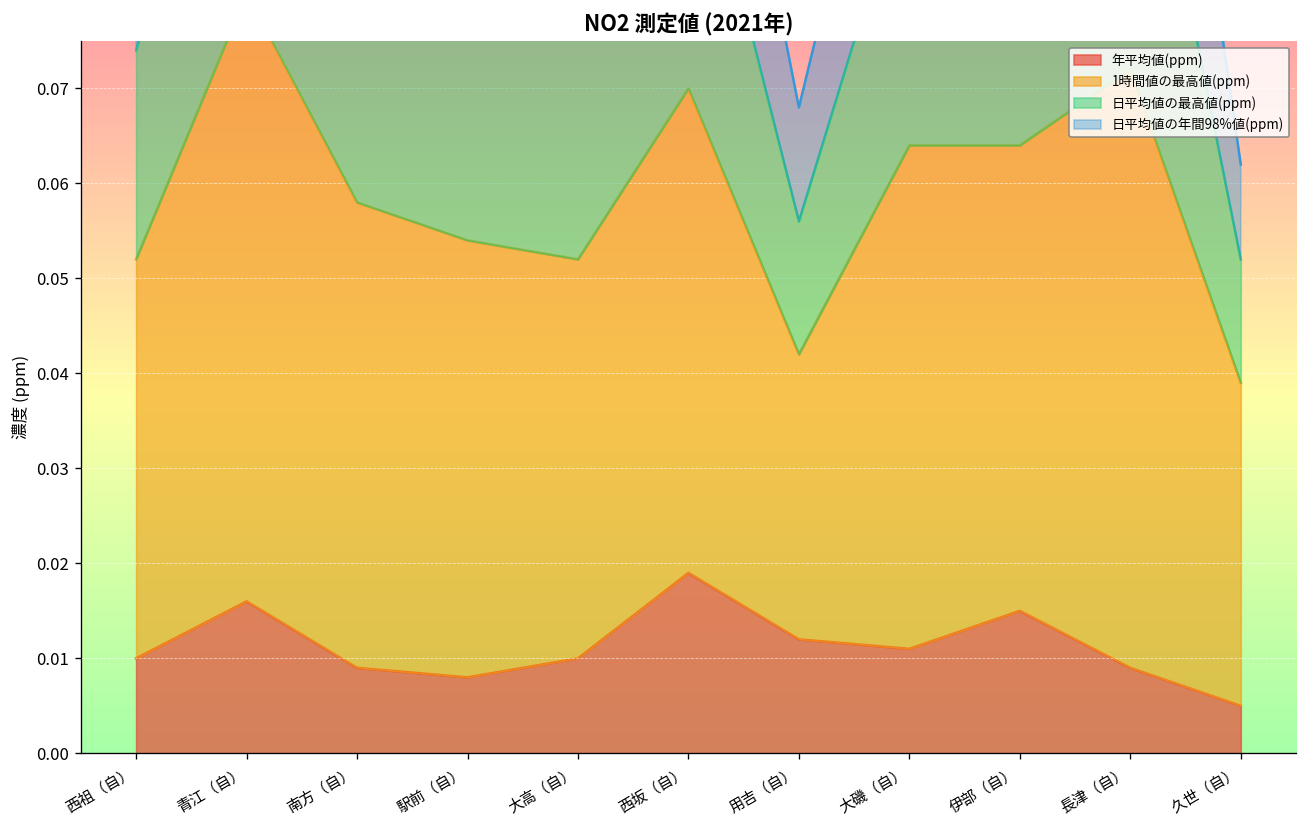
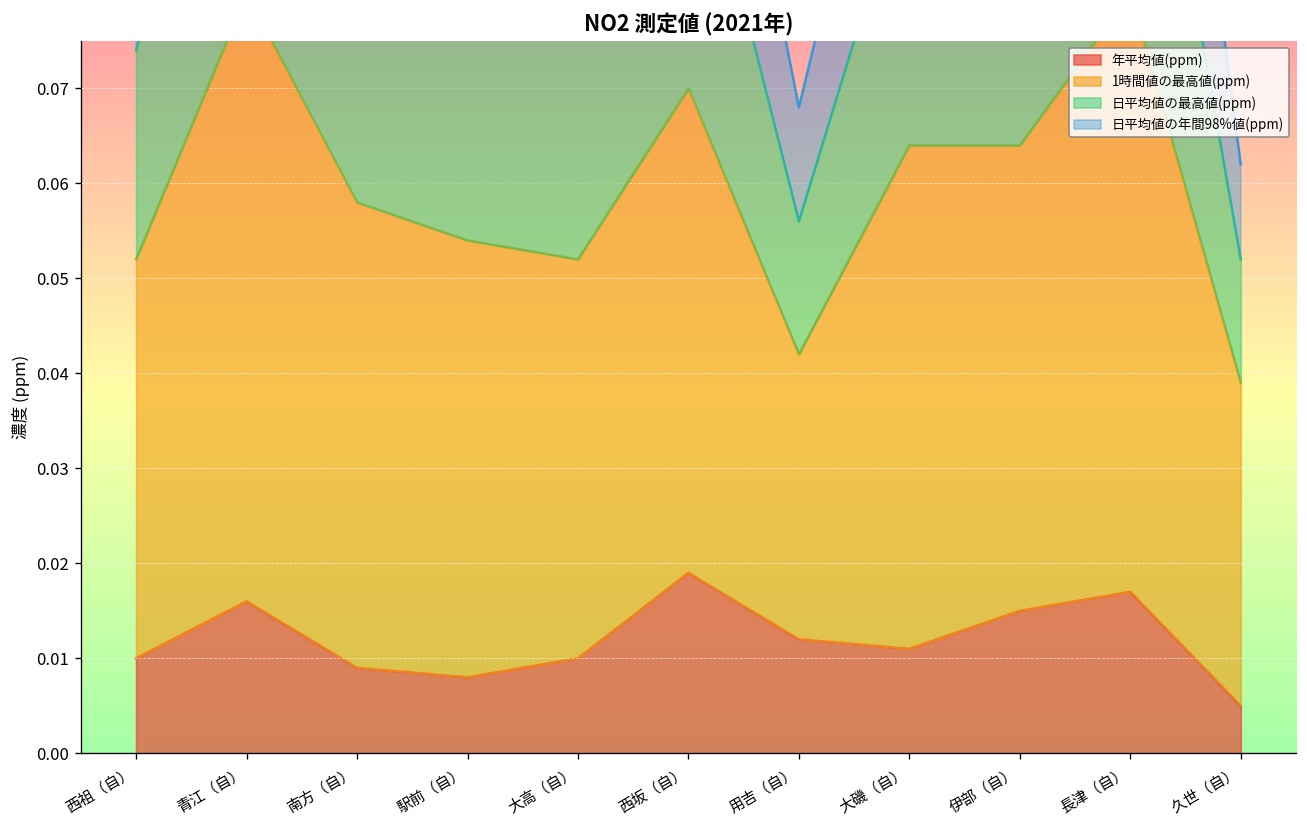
年平均値(ppm), 長津（自）: 0.009 -> 0.017
